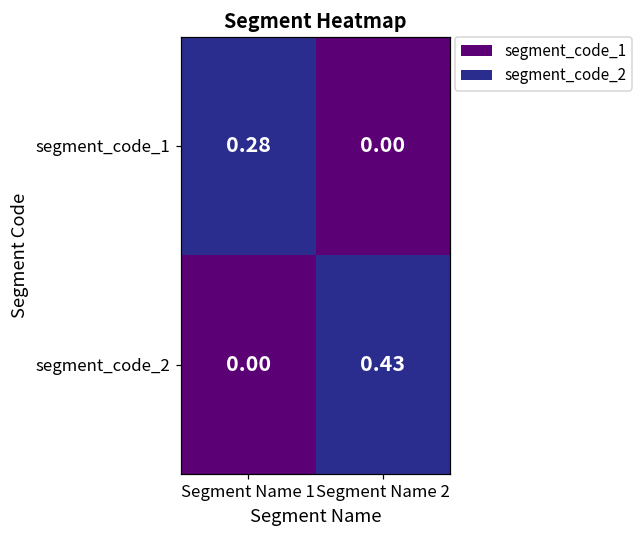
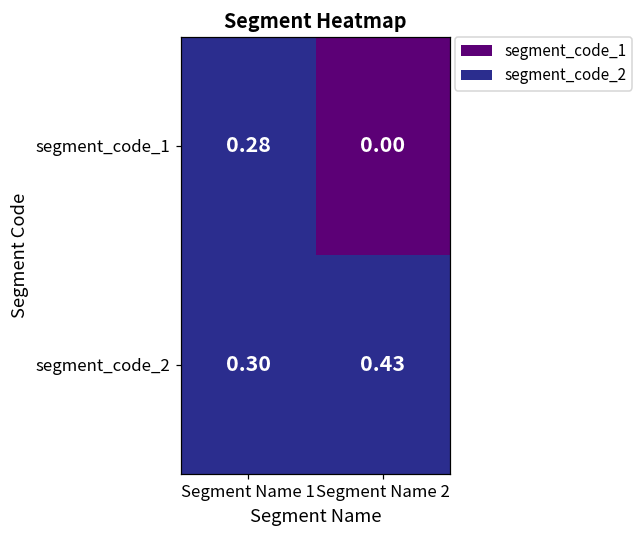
segment_code_2, Segment Name 1: 0.00 -> 0.30
